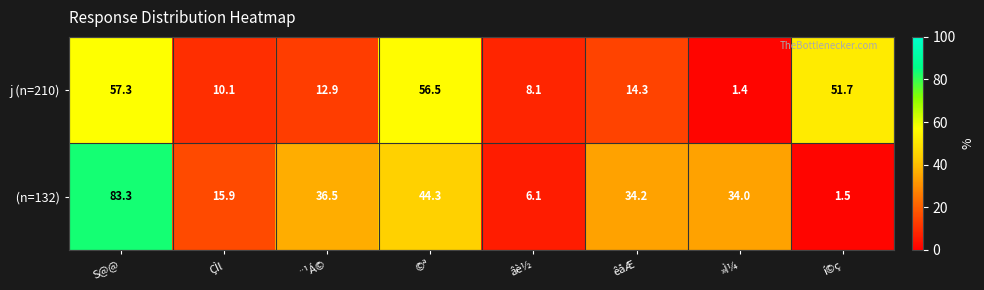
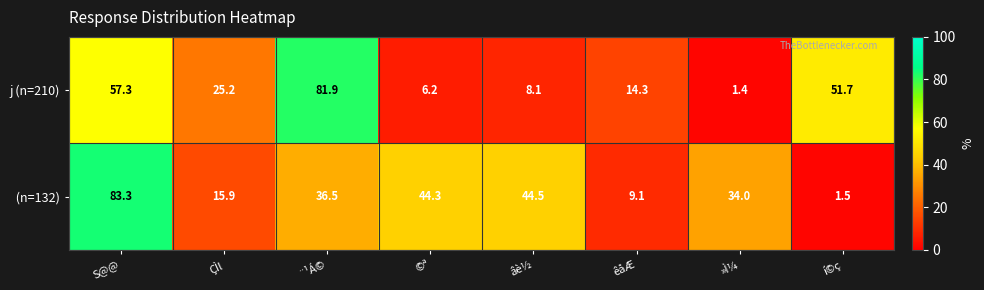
j (n=210), ÇÌl: 10.1 -> 25.2
j (n=210), ¨¹Á©: 12.9 -> 81.9
j (n=210), ©ª: 56.5 -> 6.2
(n=132), âè½: 6.1 -> 44.5
(n=132), êåÆ: 34.2 -> 9.1
